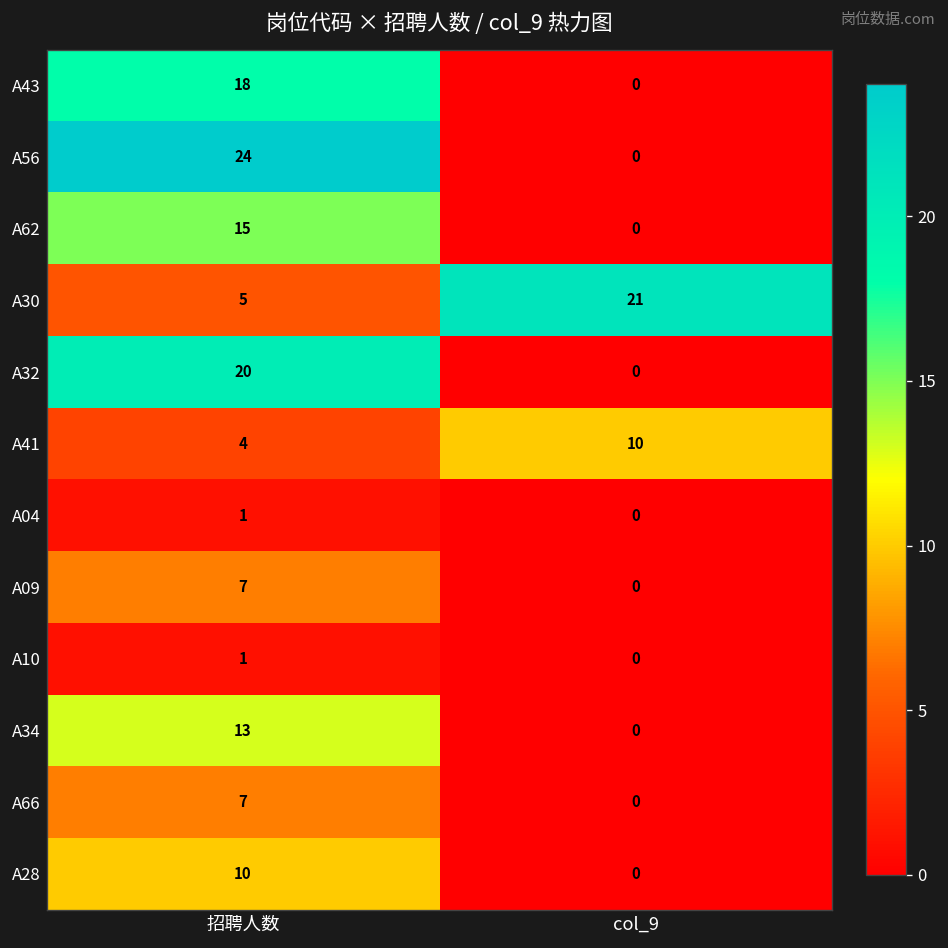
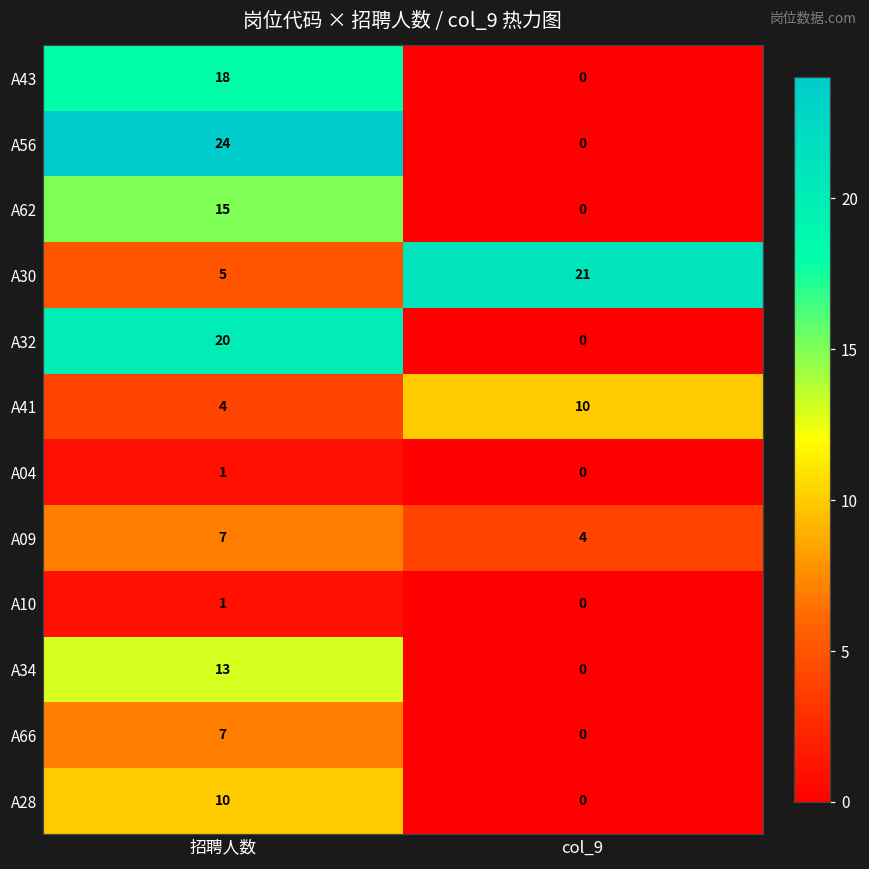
A09, col_9: 0 -> 4
